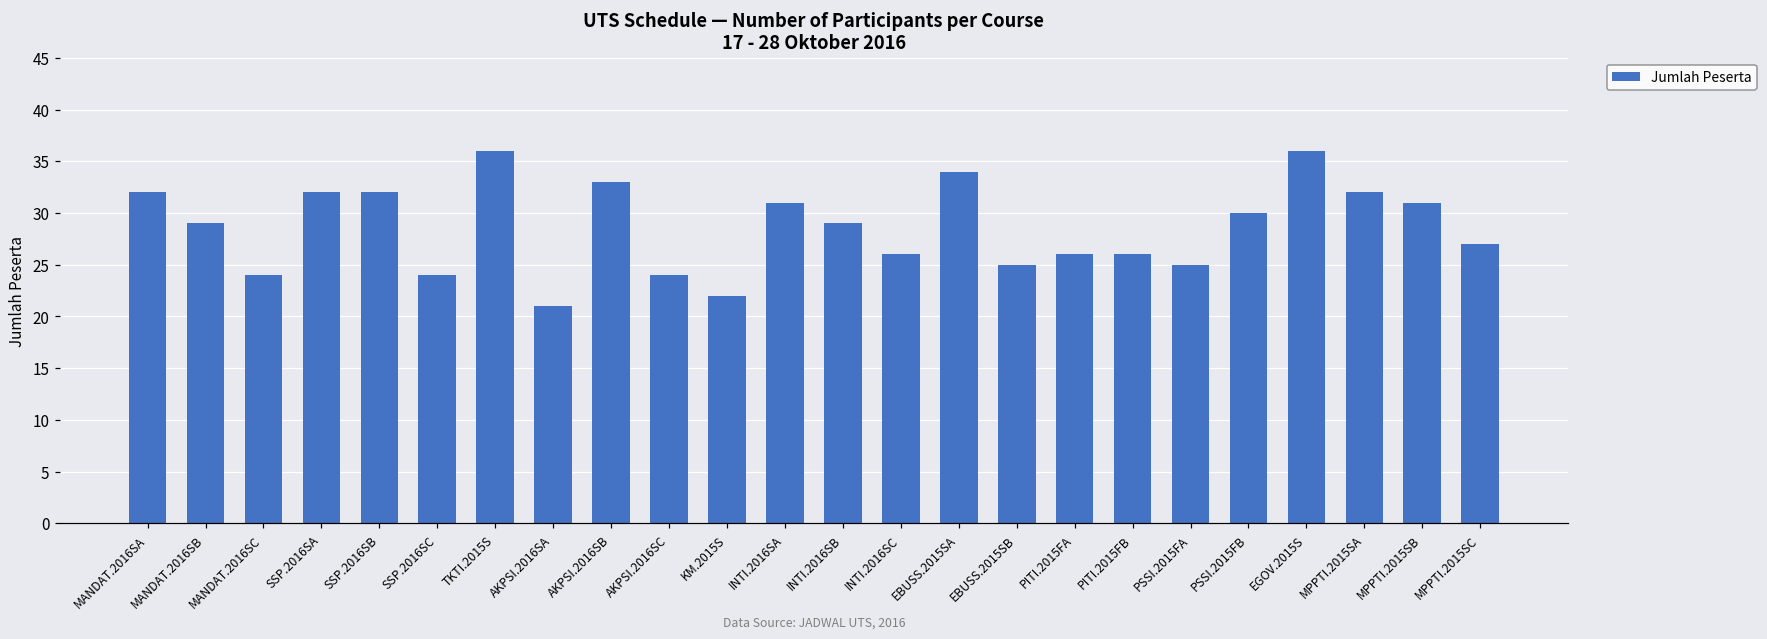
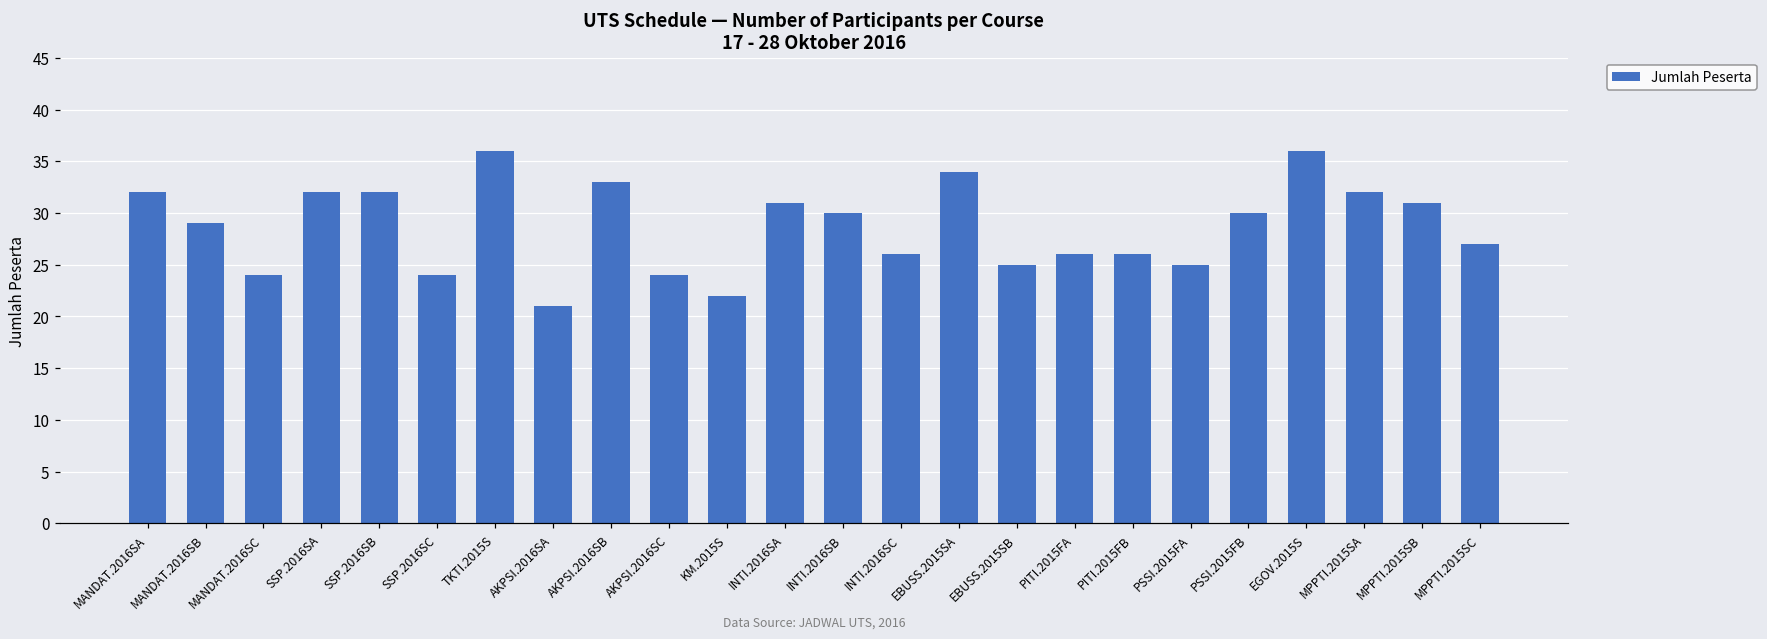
INTI.2016SB: 29 -> 30
